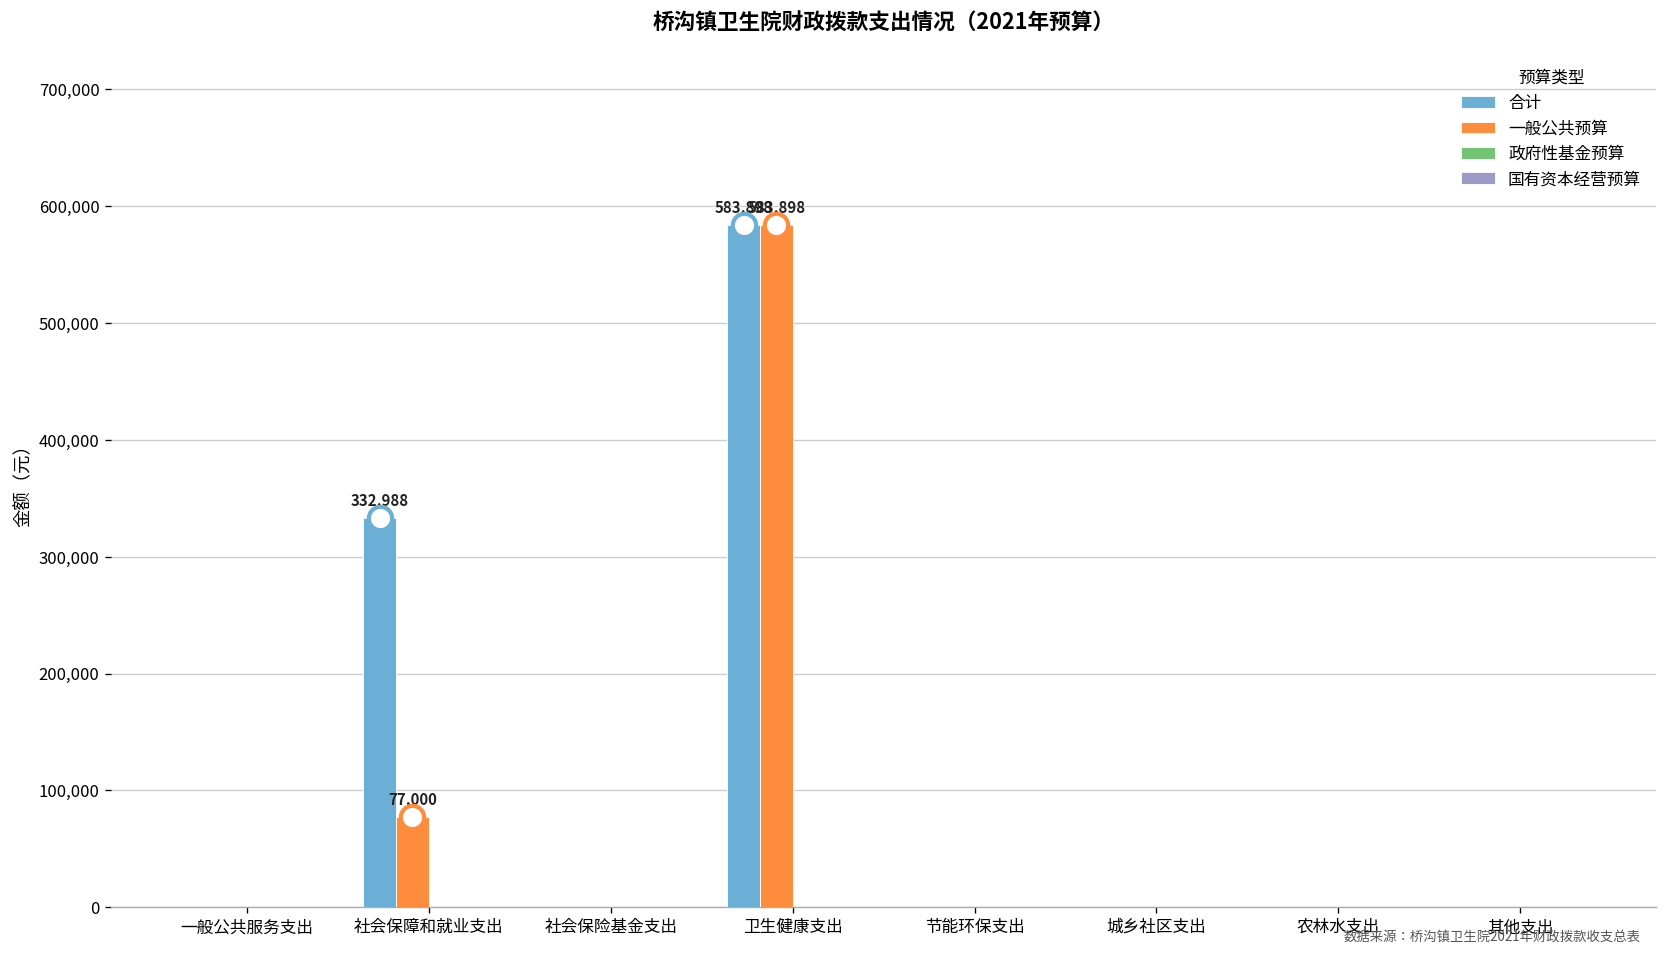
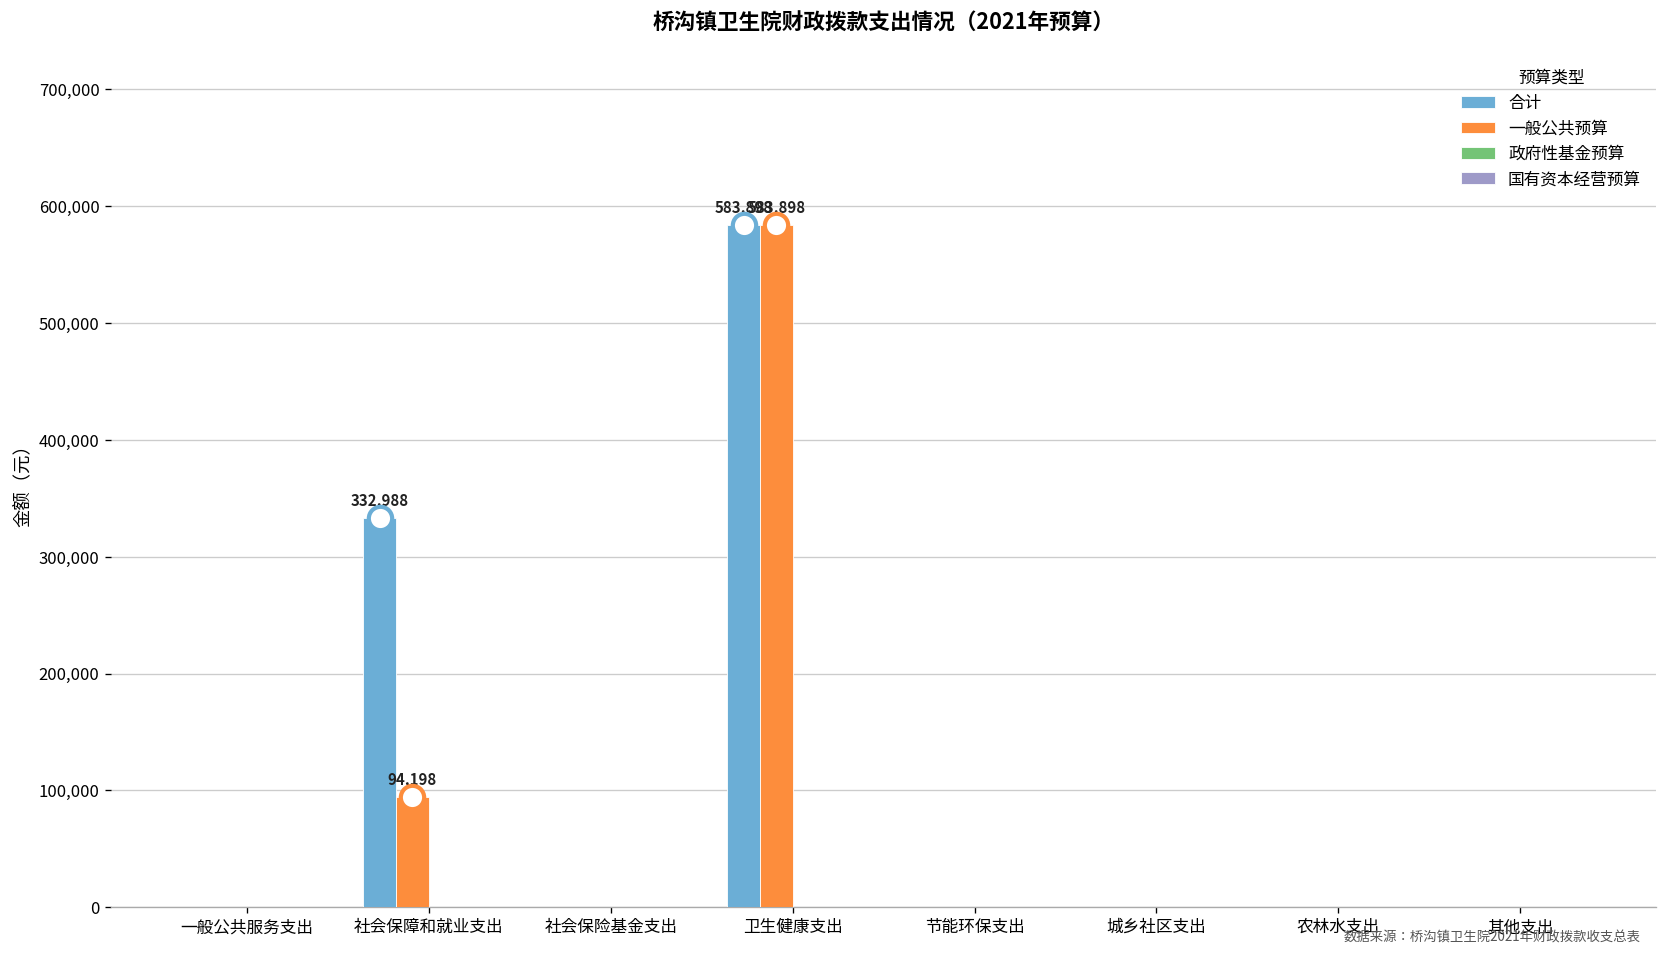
一般公共预算, 社会保障和就业支出: 77,000 -> 94,198
